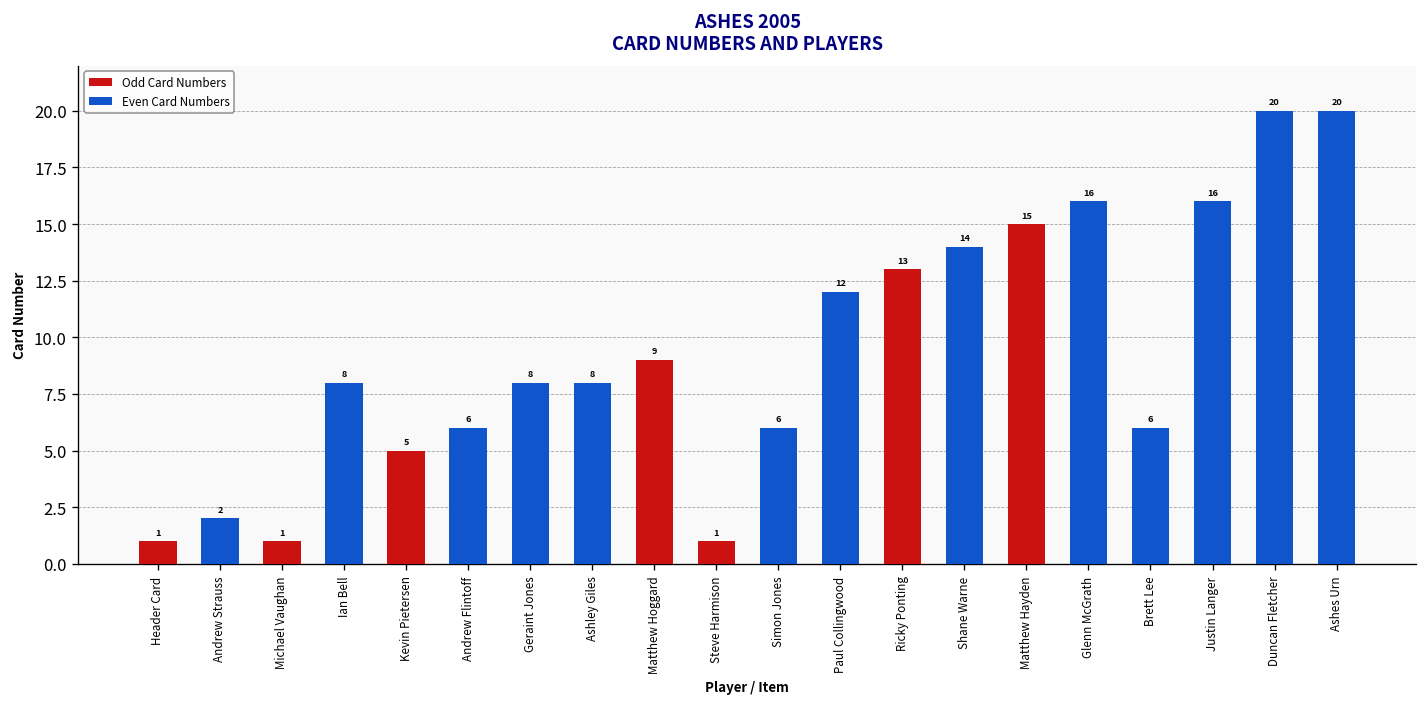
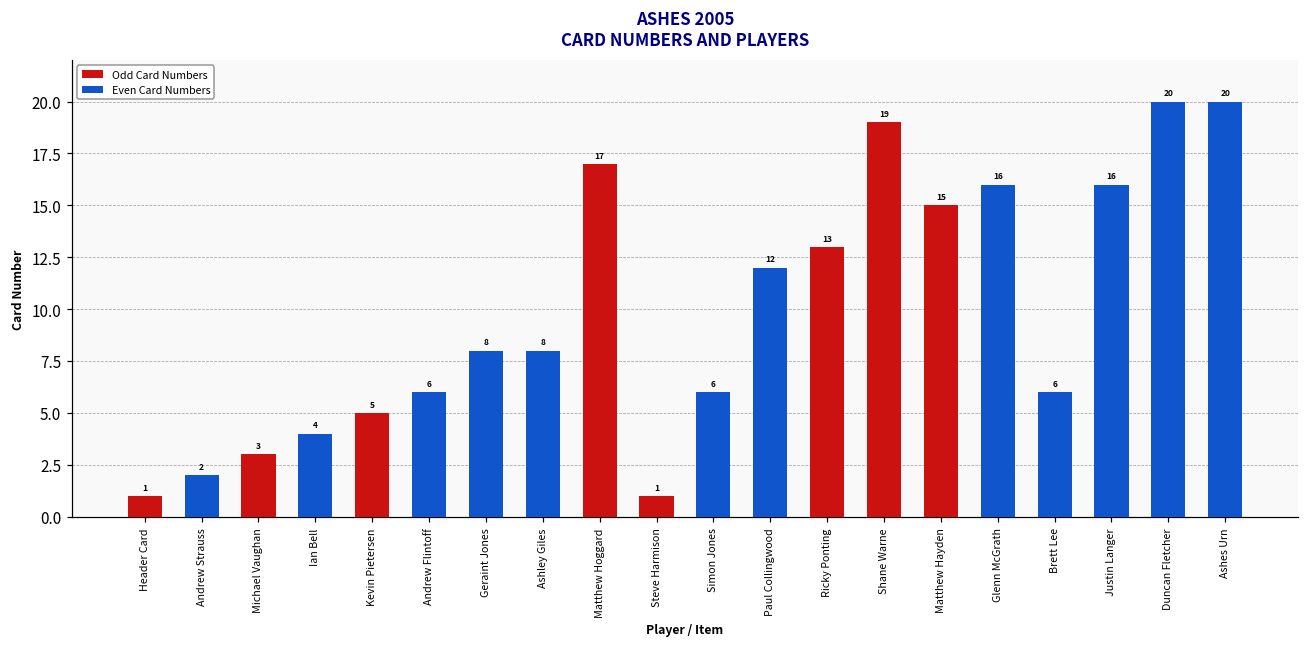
Michael Vaughan: 1 -> 3
Ian Bell: 8 -> 4
Matthew Hoggard: 9 -> 17
Shane Warne: 14 -> 19
